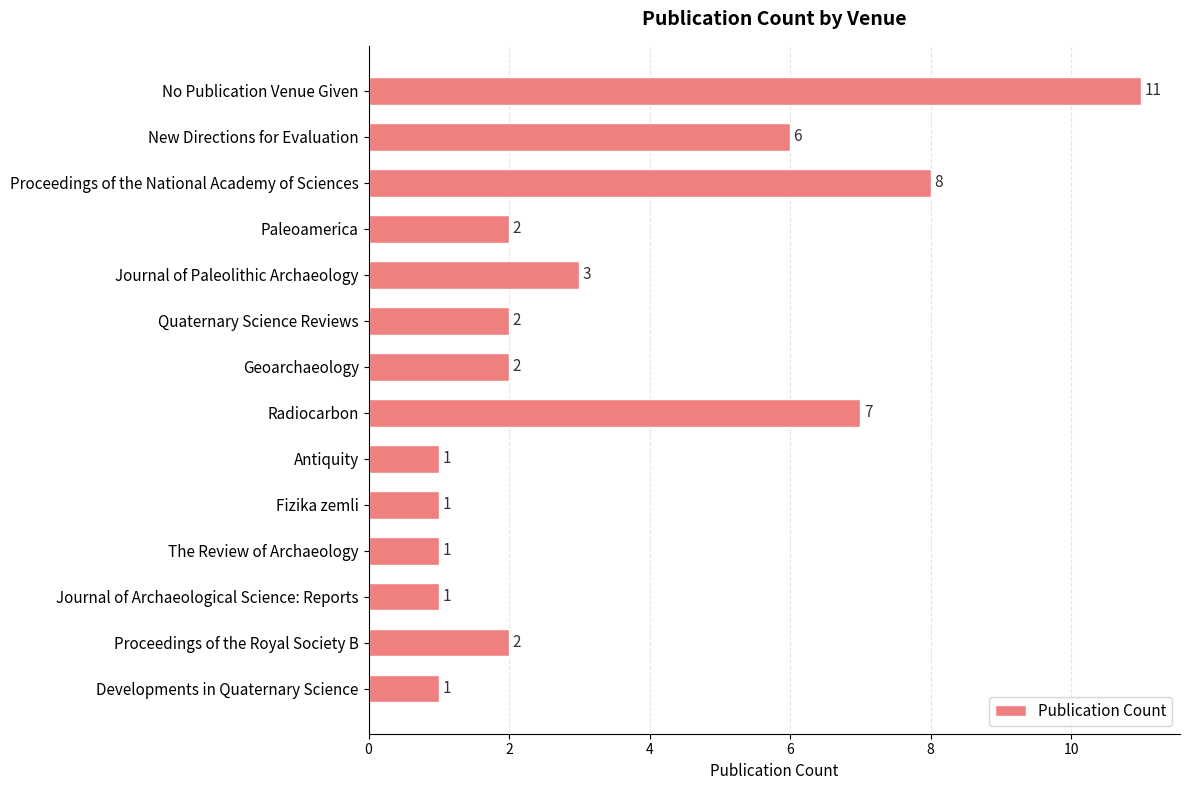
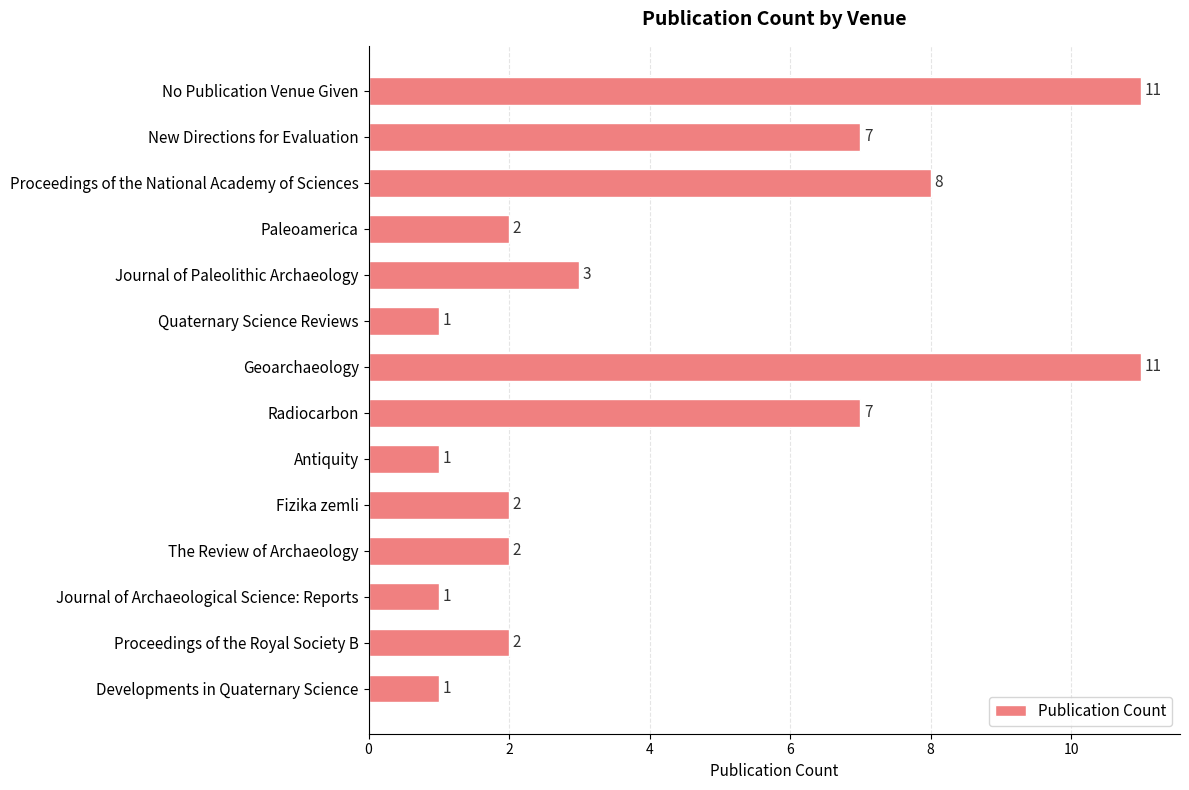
New Directions for Evaluation: 6 -> 7
Quaternary Science Reviews: 2 -> 1
Geoarchaeology: 2 -> 11
Fizika zemli: 1 -> 2
The Review of Archaeology: 1 -> 2
